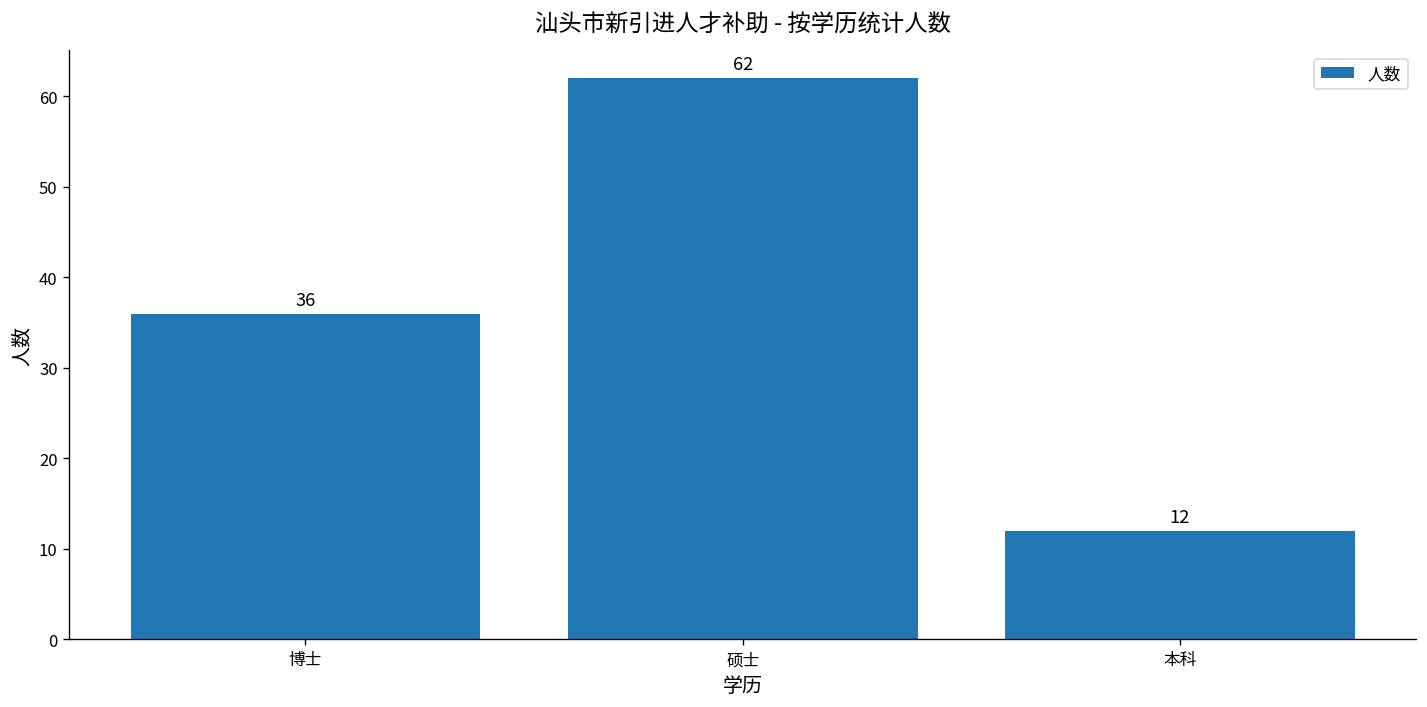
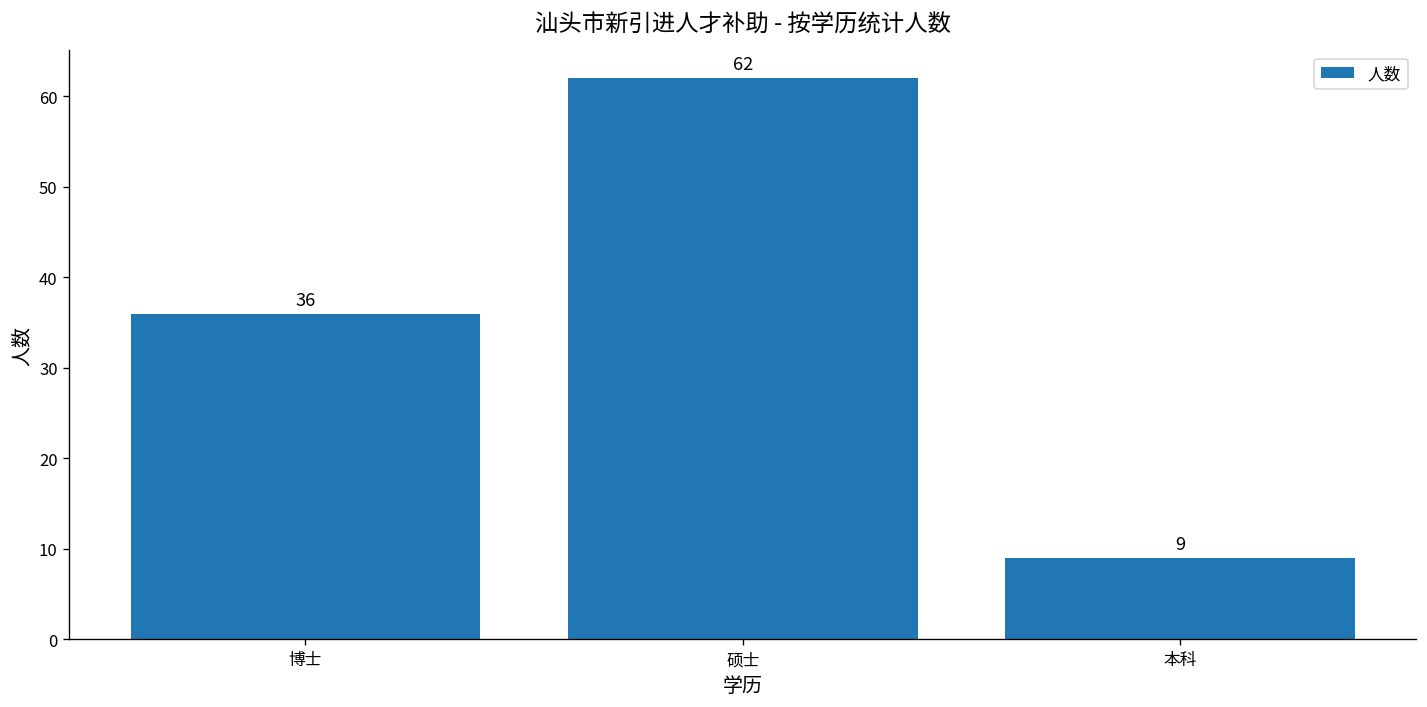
本科: 12 -> 9
